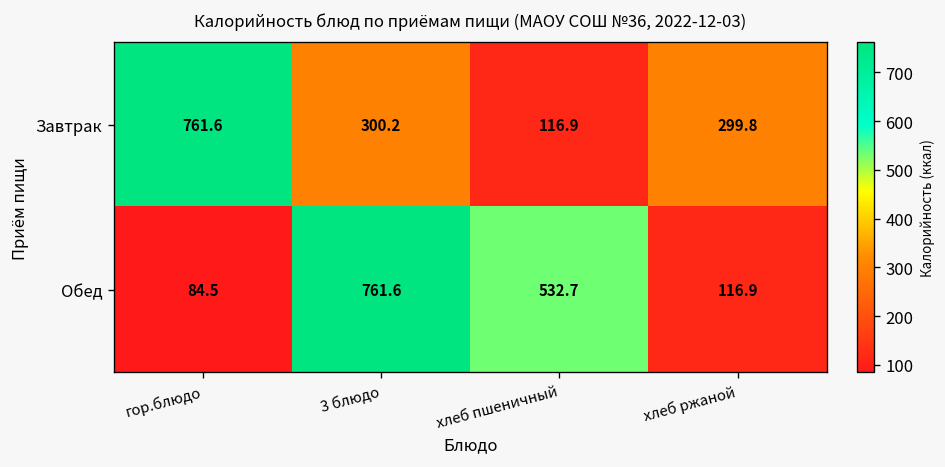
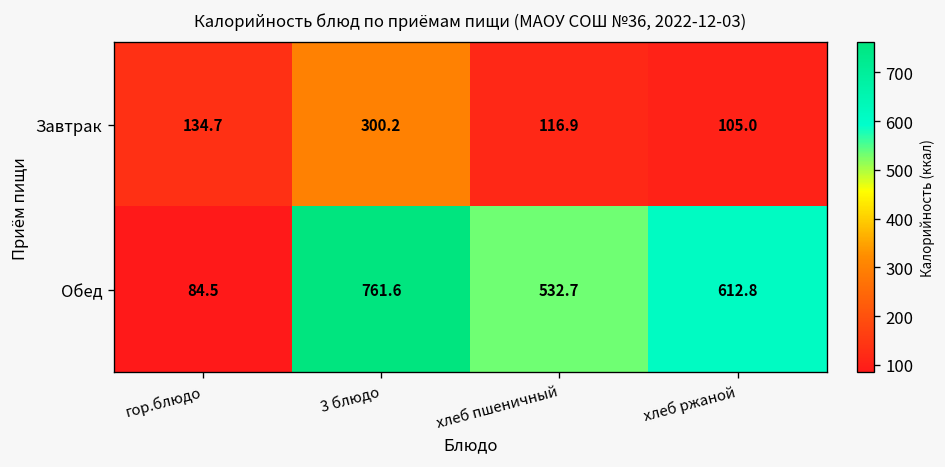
Завтрак, гор.блюдо: 761.6 -> 134.7
Завтрак, хлеб ржаной: 299.8 -> 105.0
Обед, хлеб ржаной: 116.9 -> 612.8
